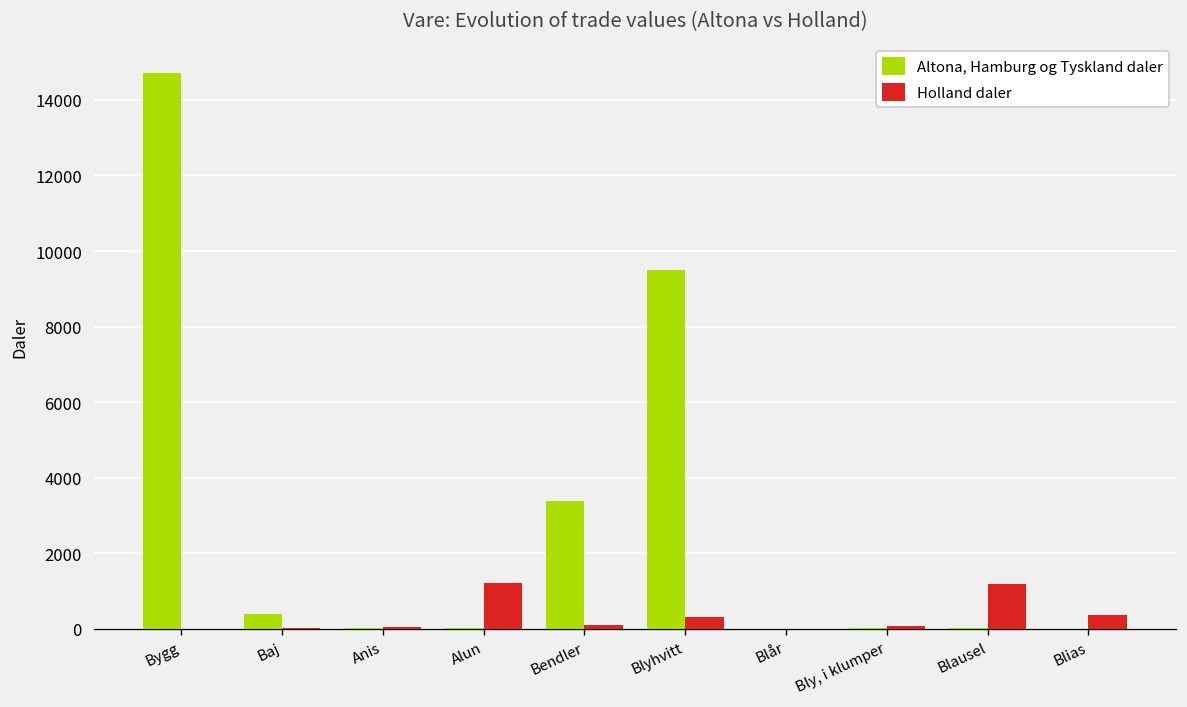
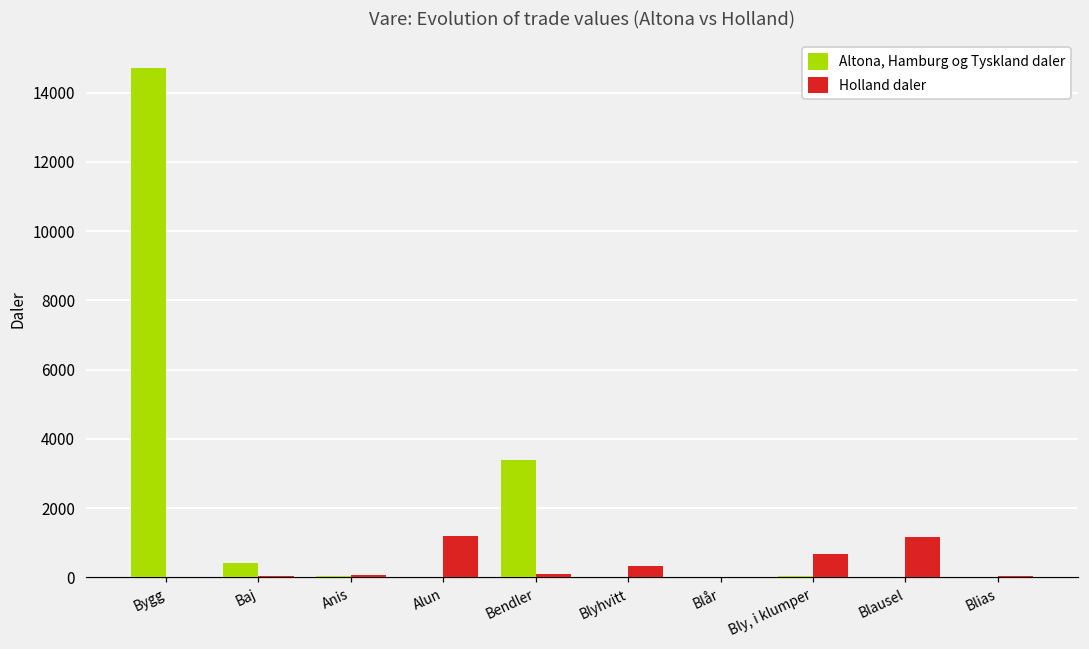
Altona, Hamburg og Tyskland daler, Blyhvitt: 9500 -> 0
Holland daler, Bly, i klumper: 100 -> 700
Holland daler, Blias: 400 -> 0
